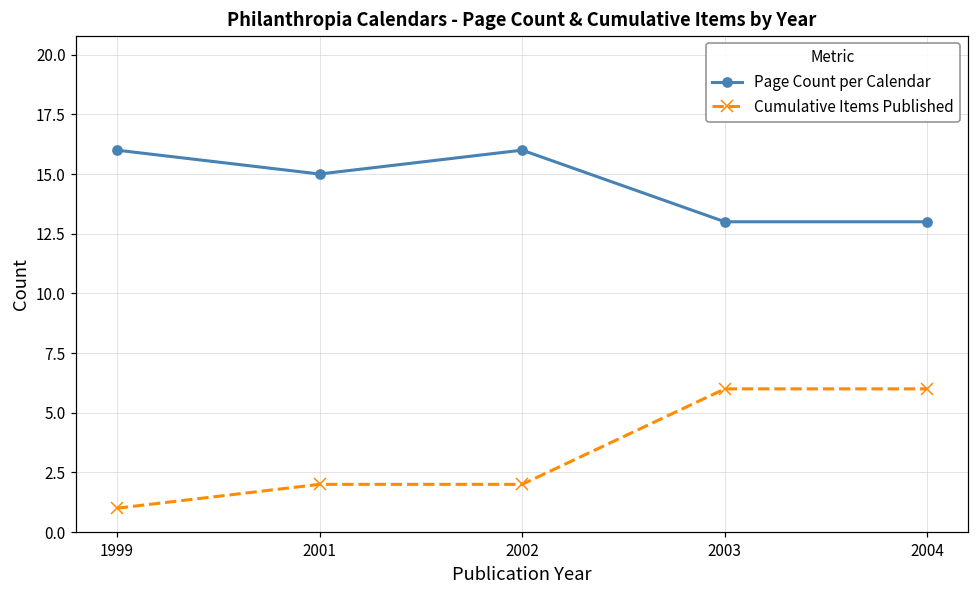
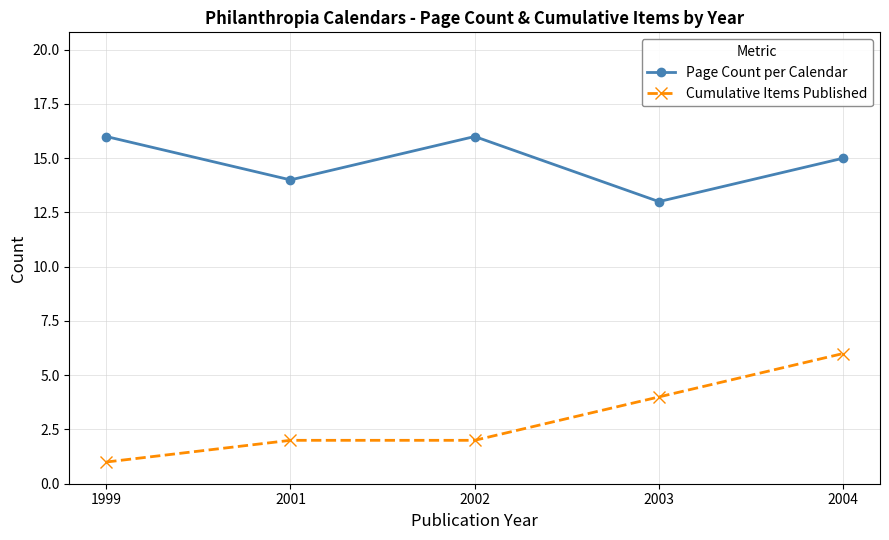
Page Count per Calendar, 2001: 15 -> 14
Cumulative Items Published, 2003: 6 -> 4
Page Count per Calendar, 2004: 13 -> 15
